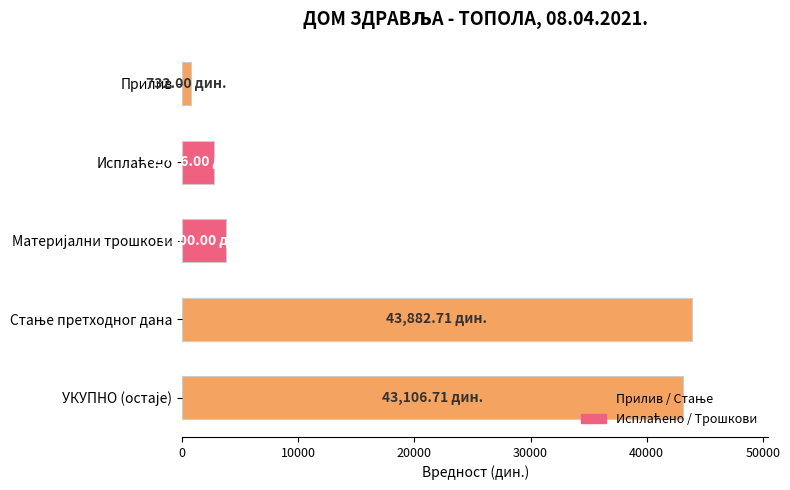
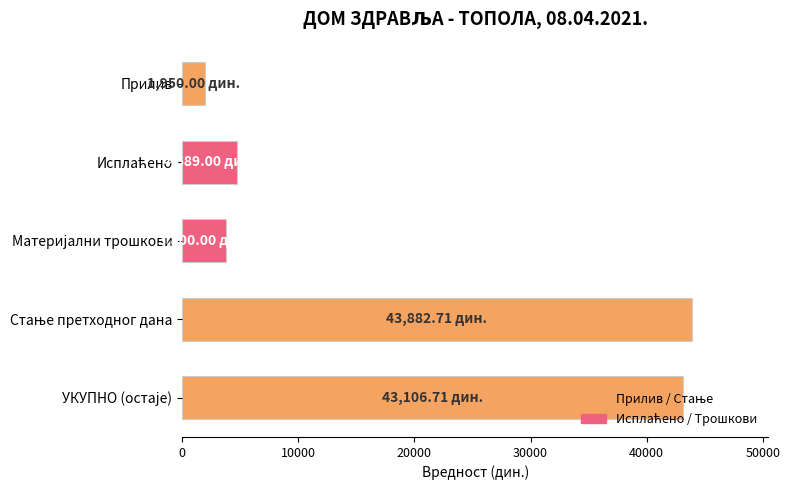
Прилив: 732.00 -> 1,950.00
Исплаћено: 2700 -> 4700
